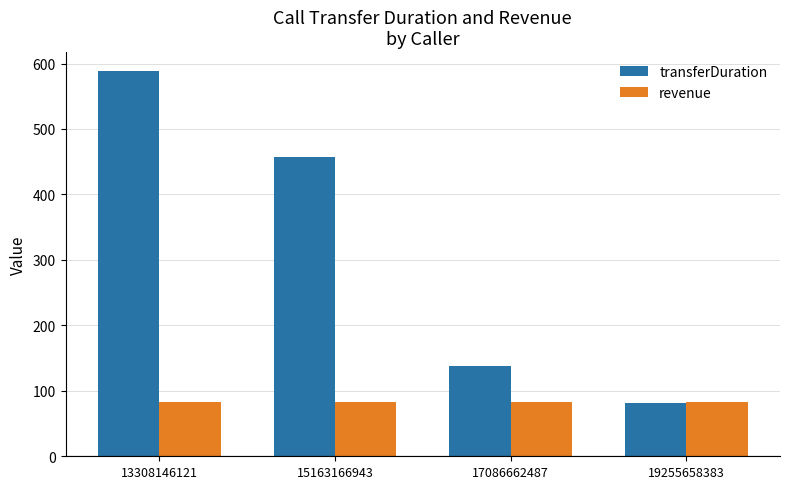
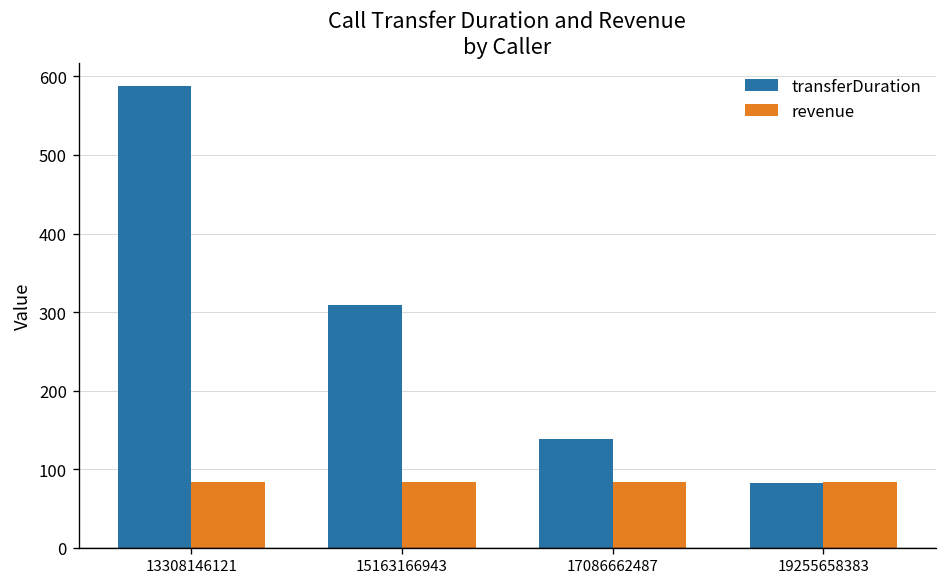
transferDuration, 15163166943: 460 -> 310
